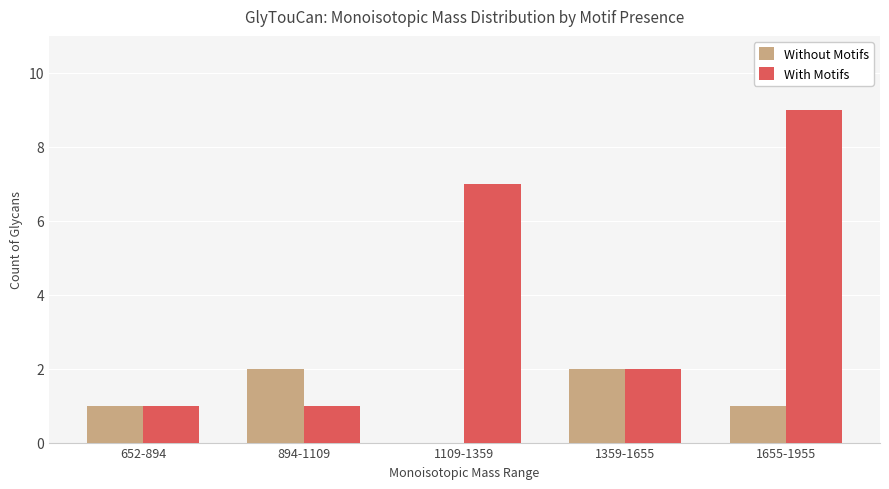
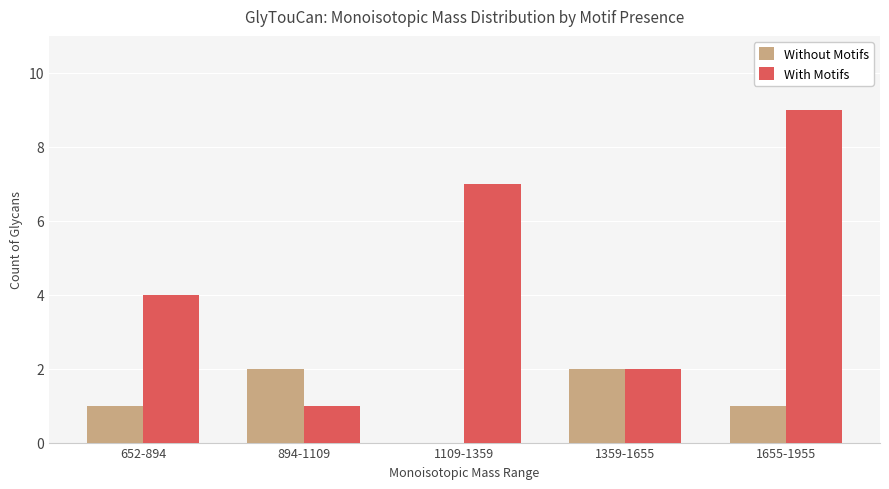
With Motifs, 652-894: 1 -> 4
